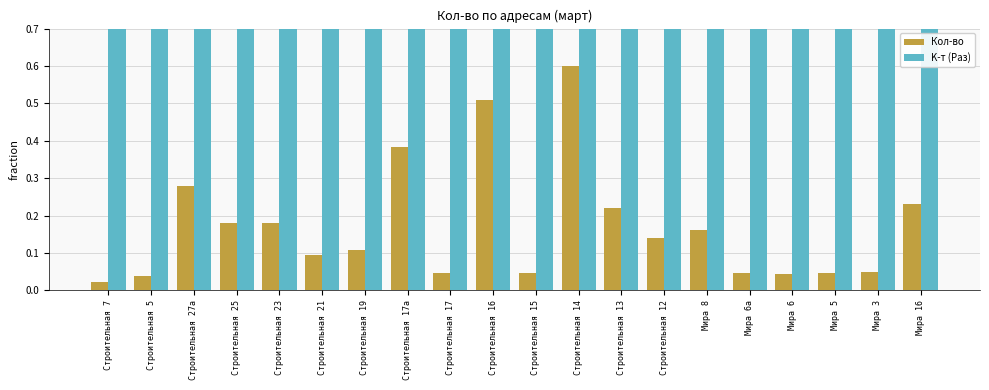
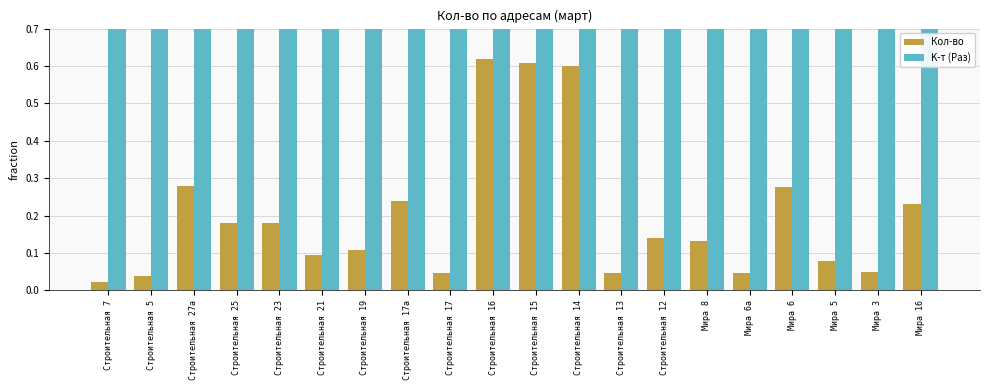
Кол-во, Строительная 17а: 0.38 -> 0.24
Кол-во, Строительная 16: 0.51 -> 0.62
Кол-во, Строительная 15: 0.05 -> 0.61
Кол-во, Строительная 13: 0.22 -> 0.05
Кол-во, Мира 8: 0.16 -> 0.13
Кол-во, Мира 6: 0.04 -> 0.28
Кол-во, Мира 5: 0.05 -> 0.08
